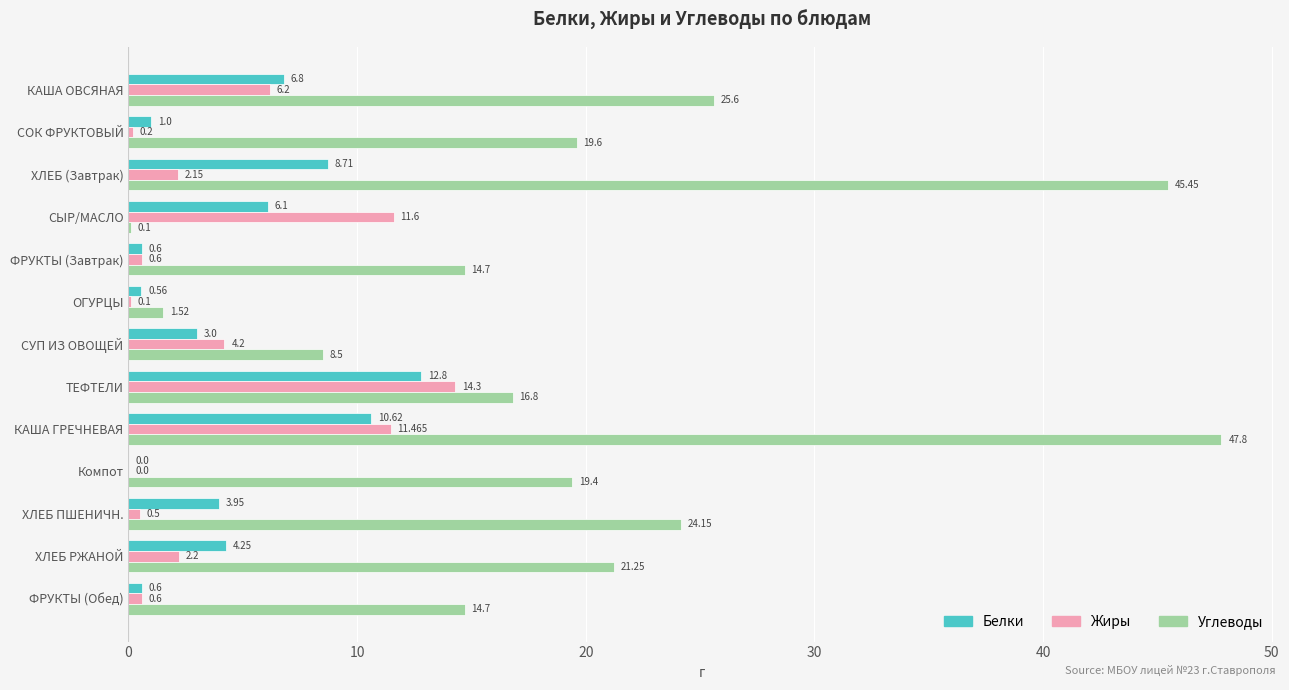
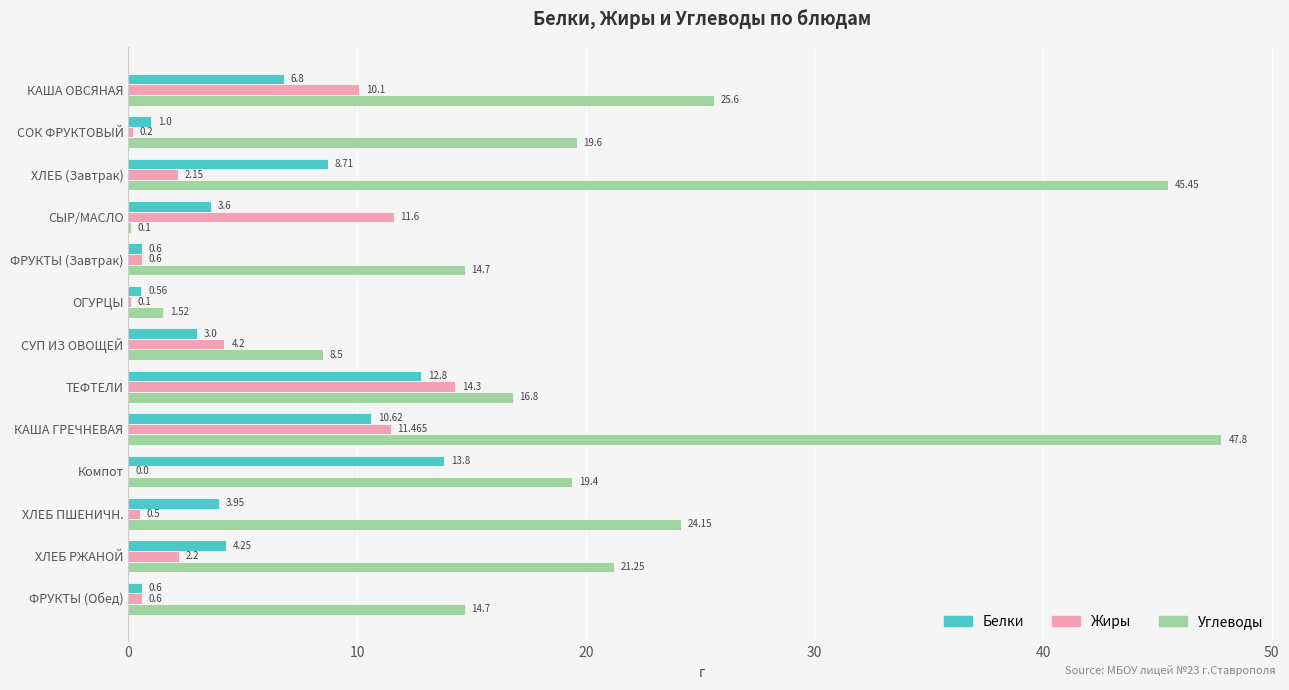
Жиры, КАША ОВСЯНАЯ: 6.2 -> 10.1
Белки, СЫР/МАСЛО: 6.1 -> 3.6
Белки, Компот: 0.0 -> 13.8
